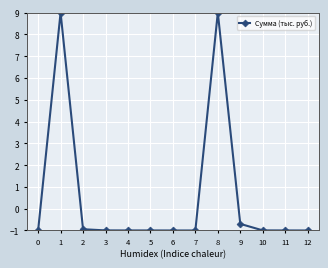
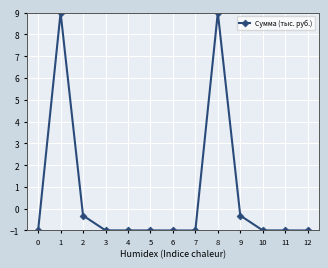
2: -0.9 -> -0.3
9: -0.7 -> -0.3
